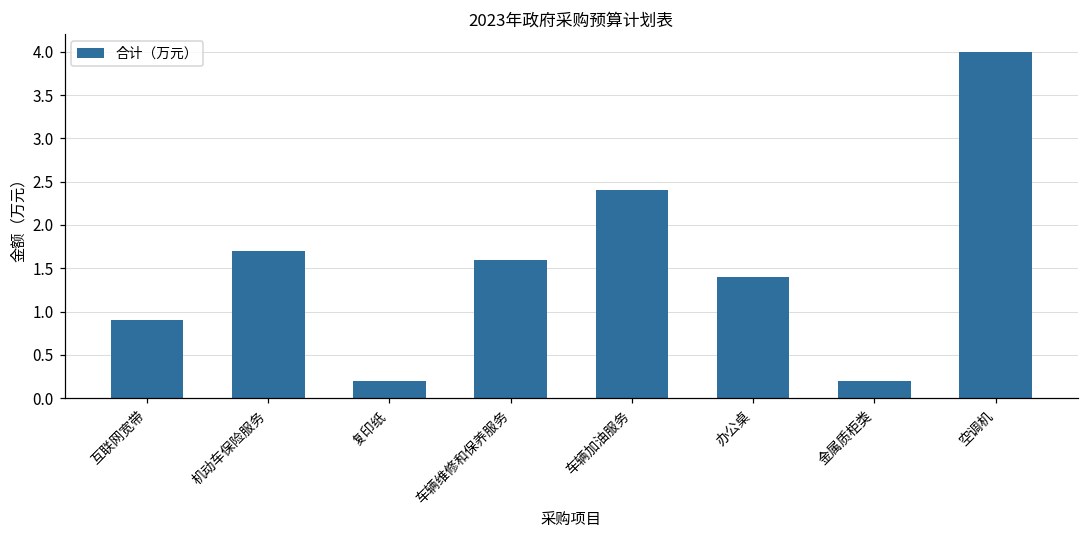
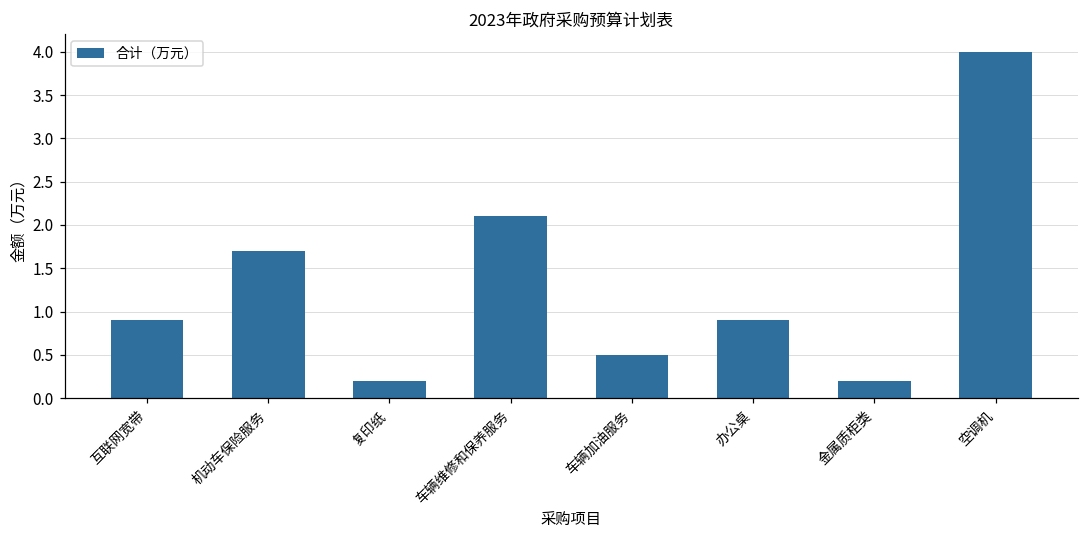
车辆维修和保养服务: 1.6 -> 2.1
车辆加油服务: 2.4 -> 0.5
办公桌: 1.4 -> 0.9
